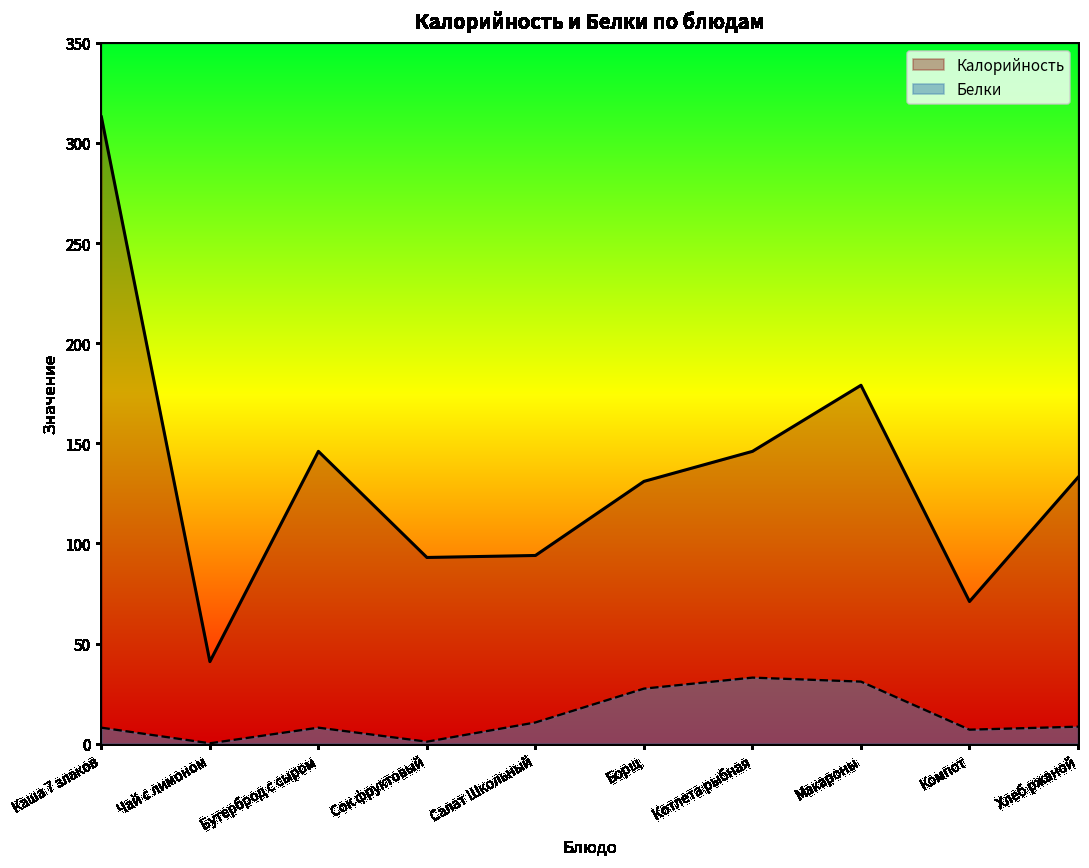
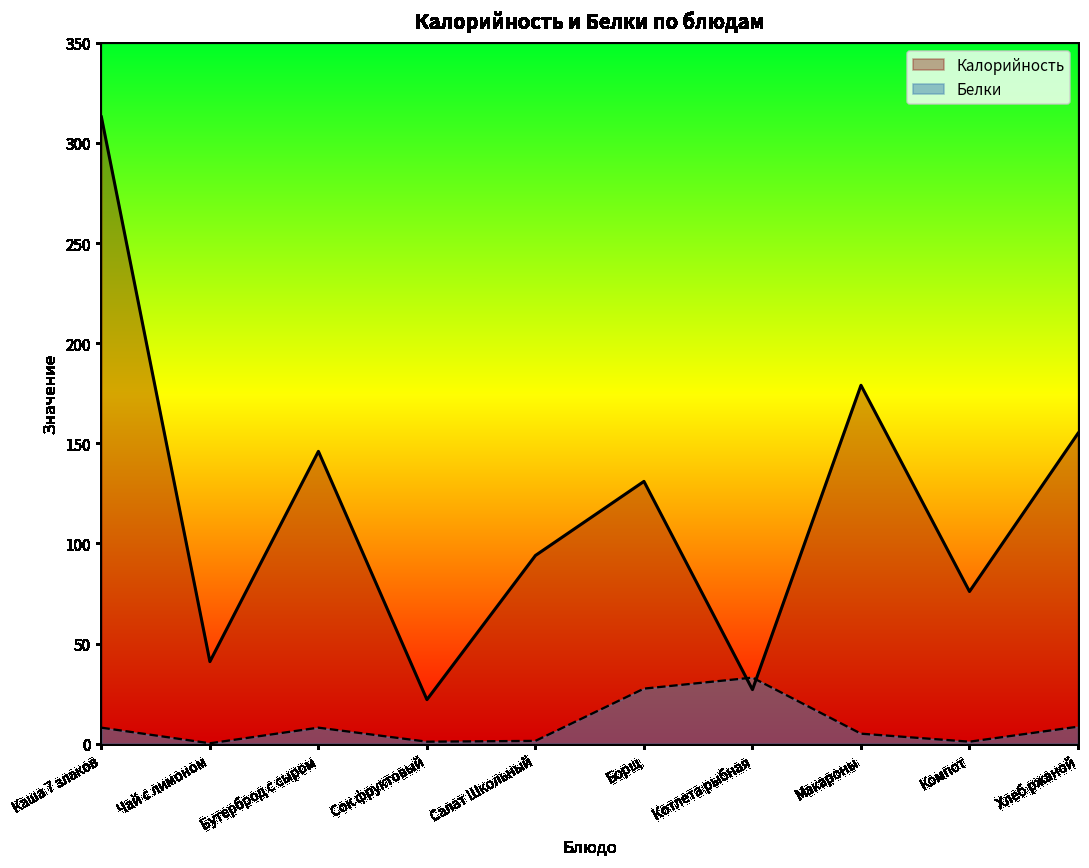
Калорийность, Сок фруктовый: 93 -> 22
Белки, Салат Школьный: 11 -> 1
Калорийность, Котлета рыбная: 146 -> 27
Белки, Макароны: 31 -> 5
Калорийность, Компот: 71 -> 76
Белки, Компот: 7 -> 1
Калорийность, Хлеб ржаной: 133 -> 155
